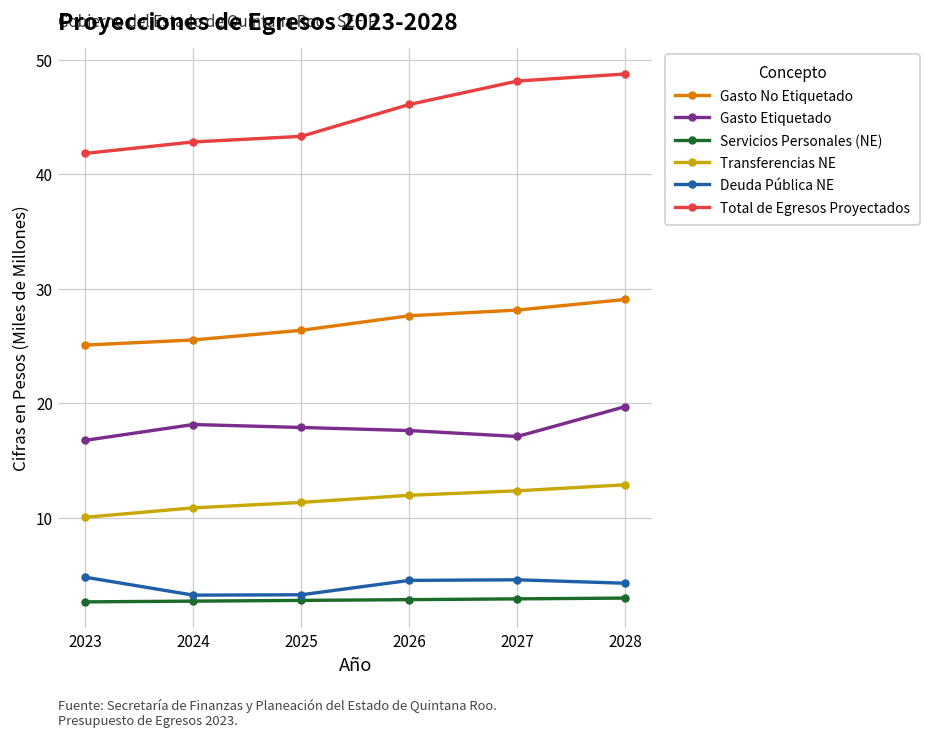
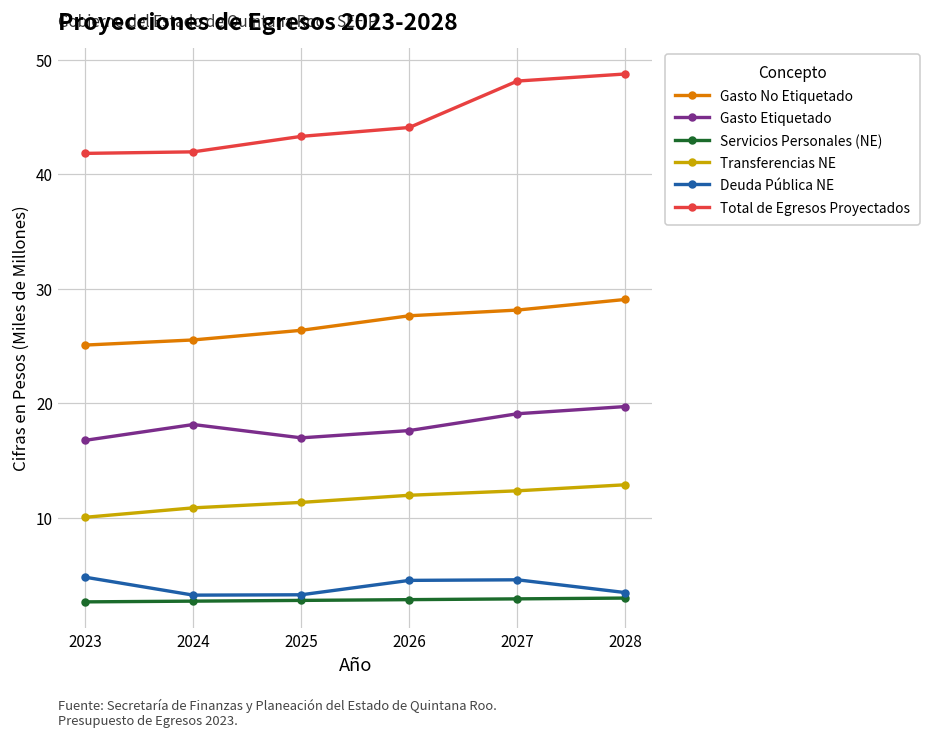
Total de Egresos Proyectados, 2024: 42.8 -> 42.0
Gasto Etiquetado, 2025: 17.9 -> 17.0
Total de Egresos Proyectados, 2026: 46.1 -> 44.1
Gasto Etiquetado, 2027: 17.1 -> 19.1
Deuda Pública NE, 2028: 4.3 -> 3.4
